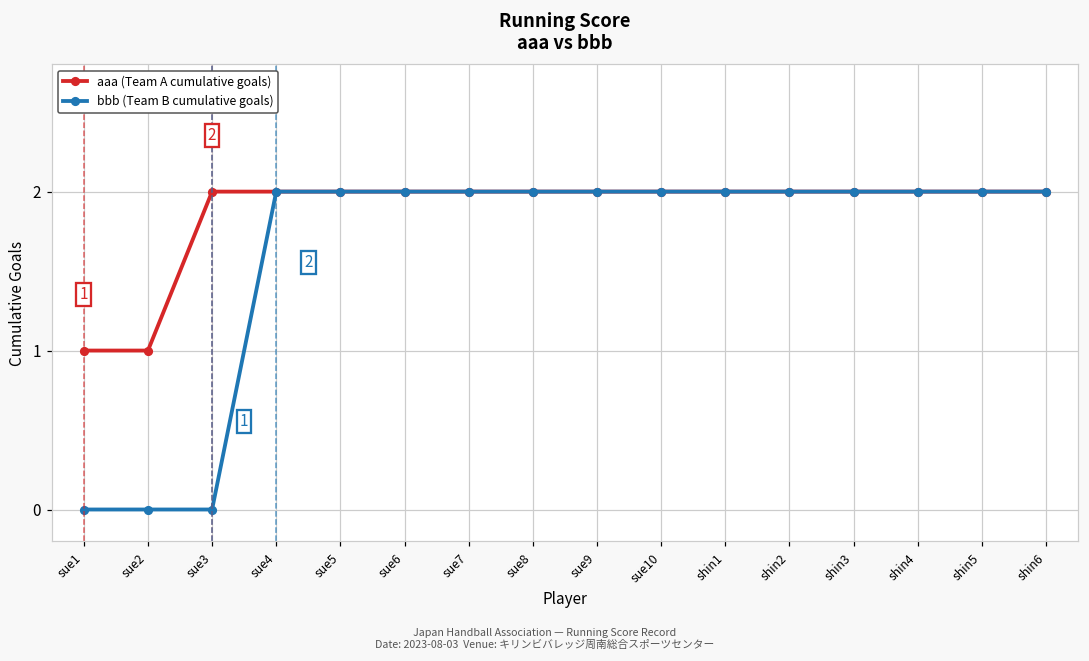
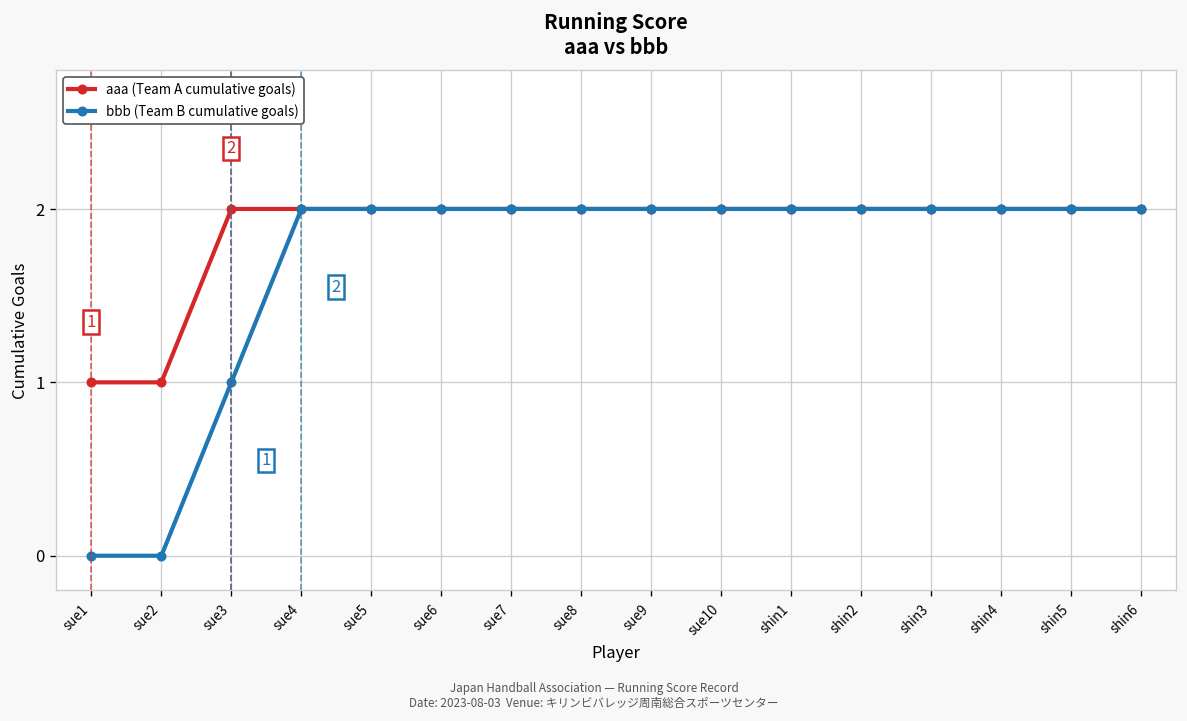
bbb (Team B cumulative goals), sue3: 0 -> 1
